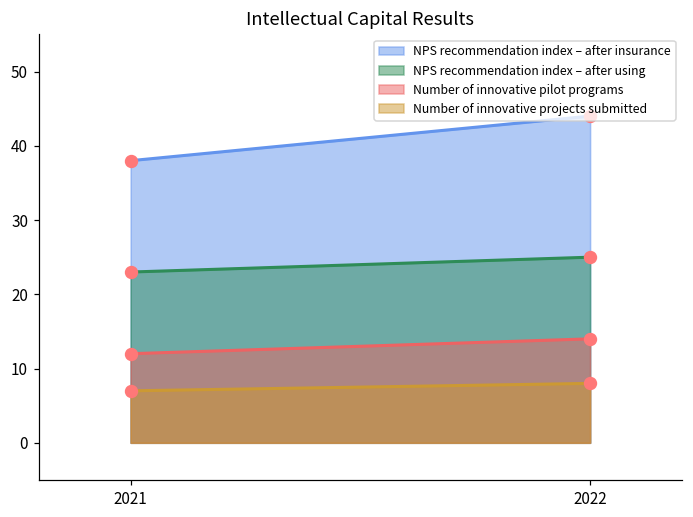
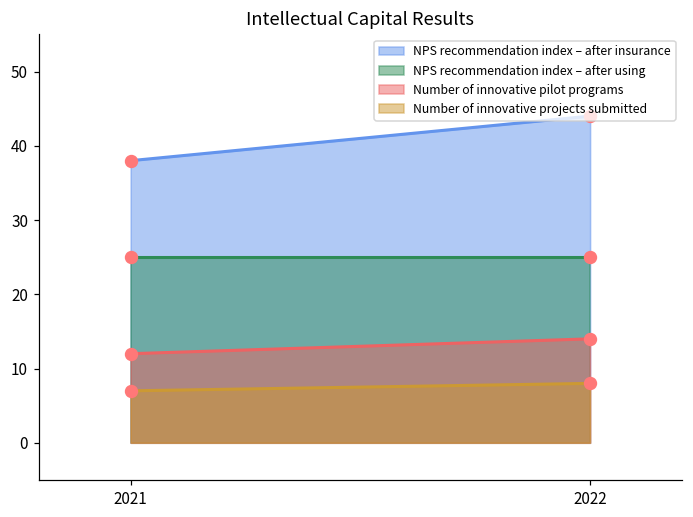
NPS recommendation index – after using, 2021: 23 -> 25
